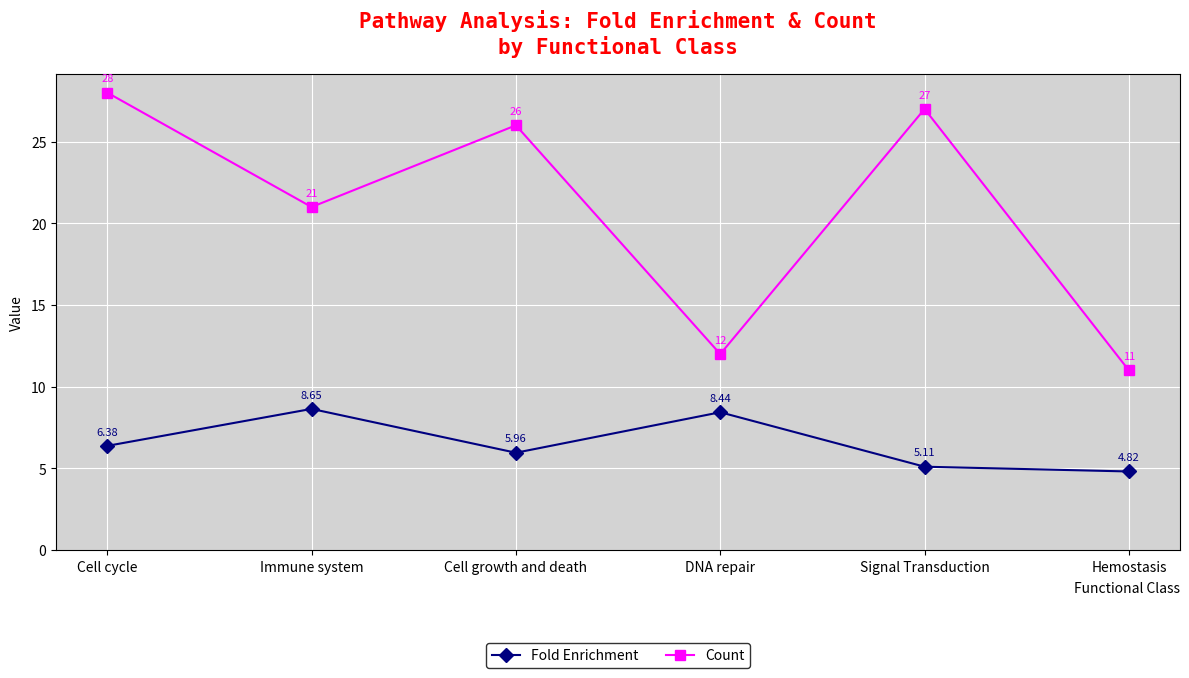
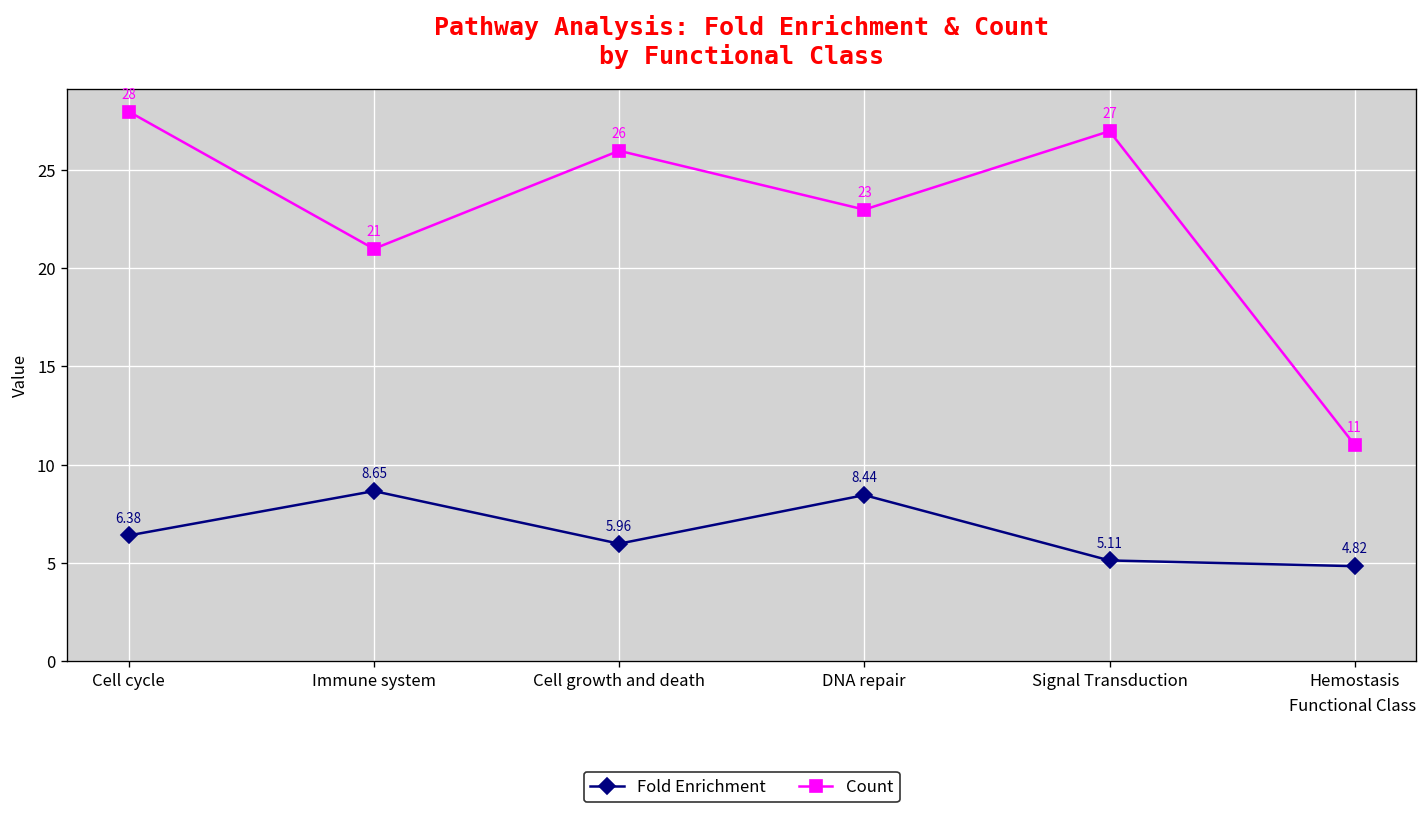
Count, DNA repair: 12 -> 23
